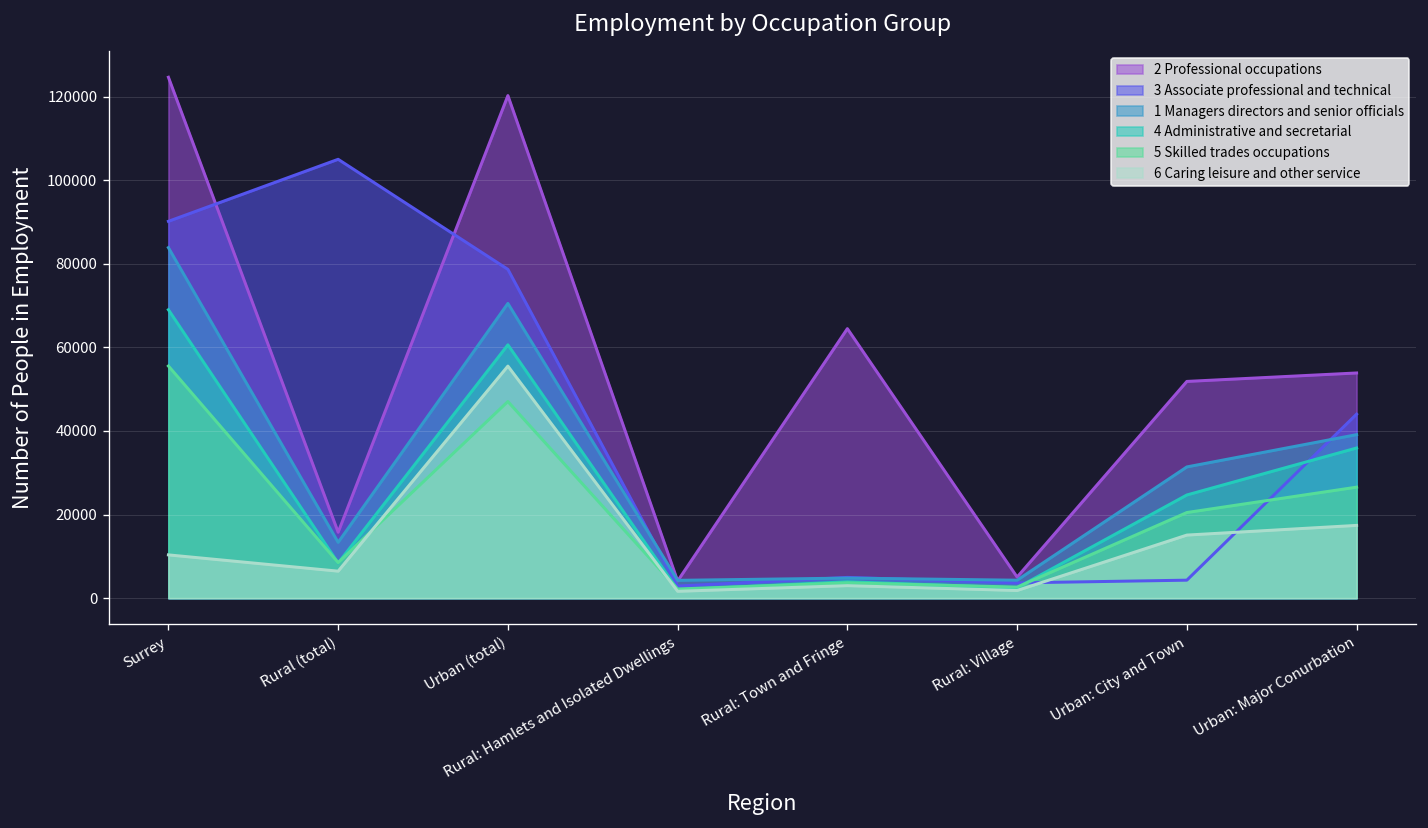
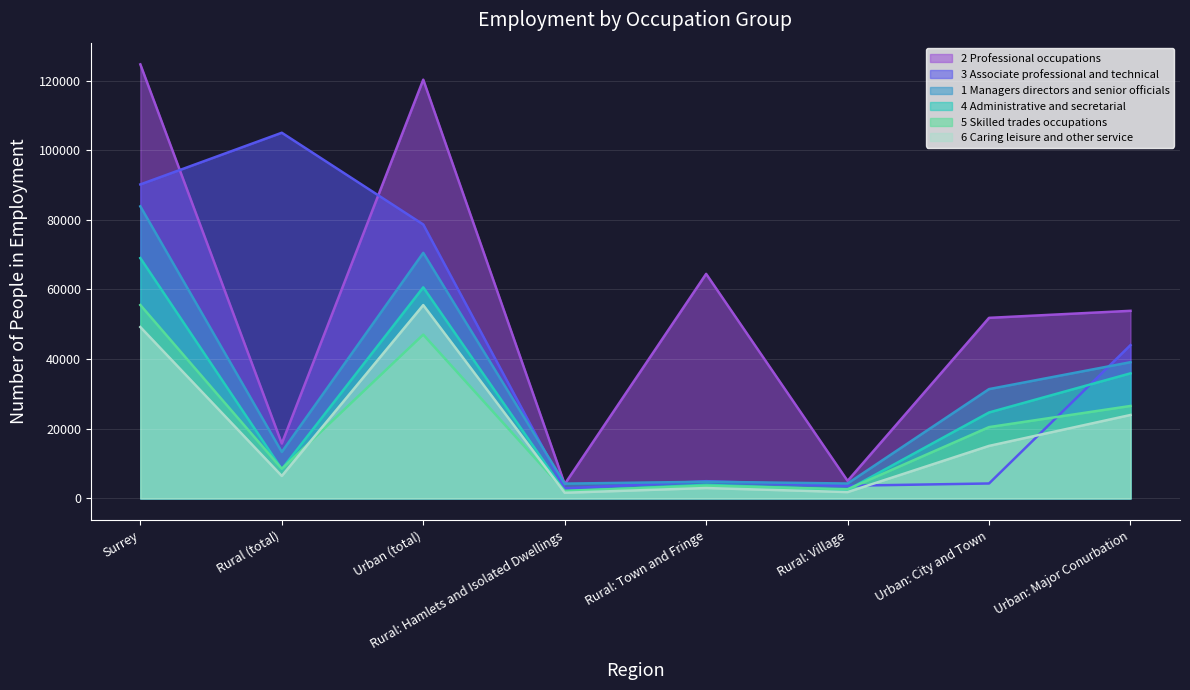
6 Caring leisure and other service, Surrey: 10000 -> 49000
6 Caring leisure and other service, Urban: Major Conurbation: 17000 -> 24000
